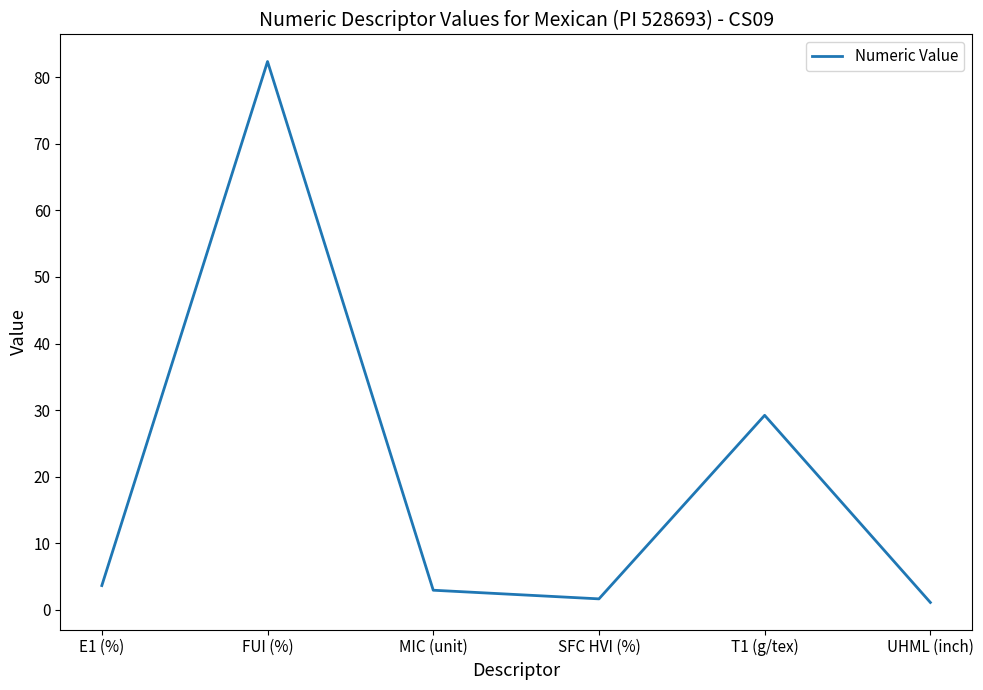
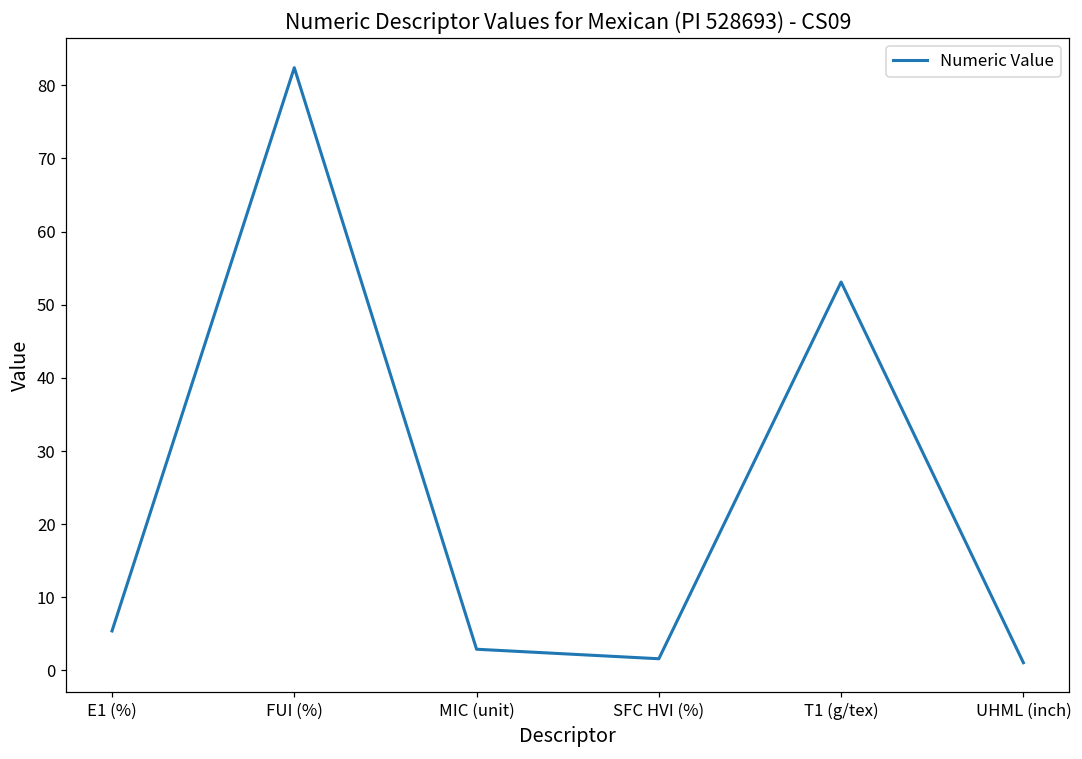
E1 (%): 4 -> 5
T1 (g/tex): 29 -> 53
